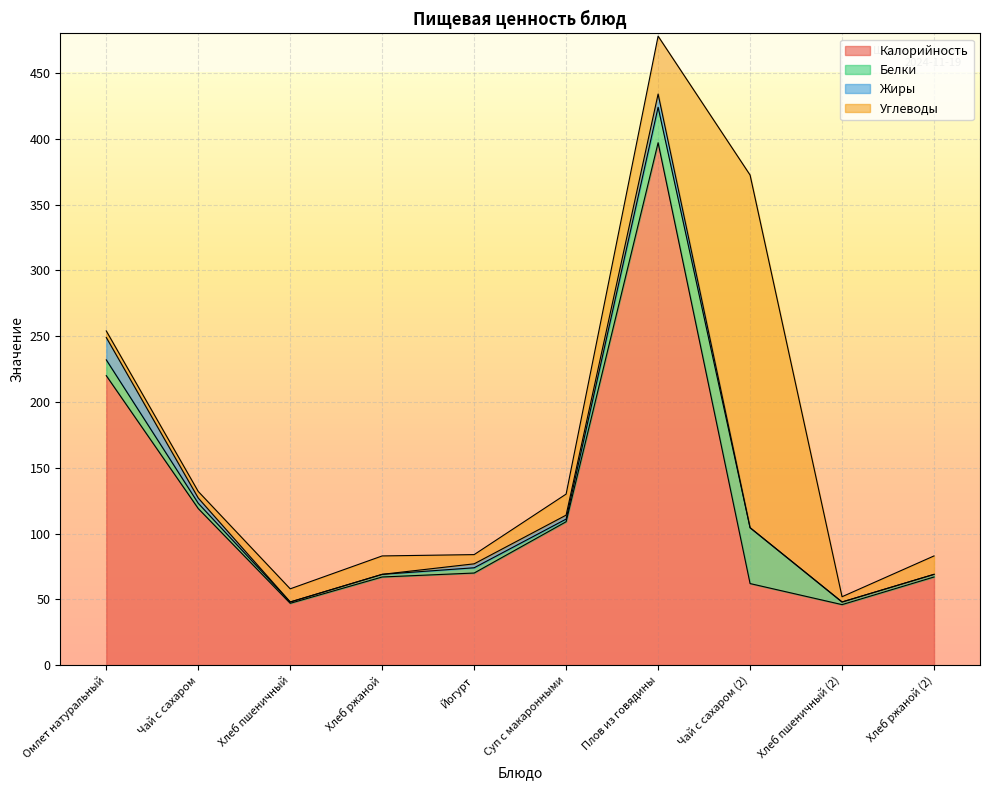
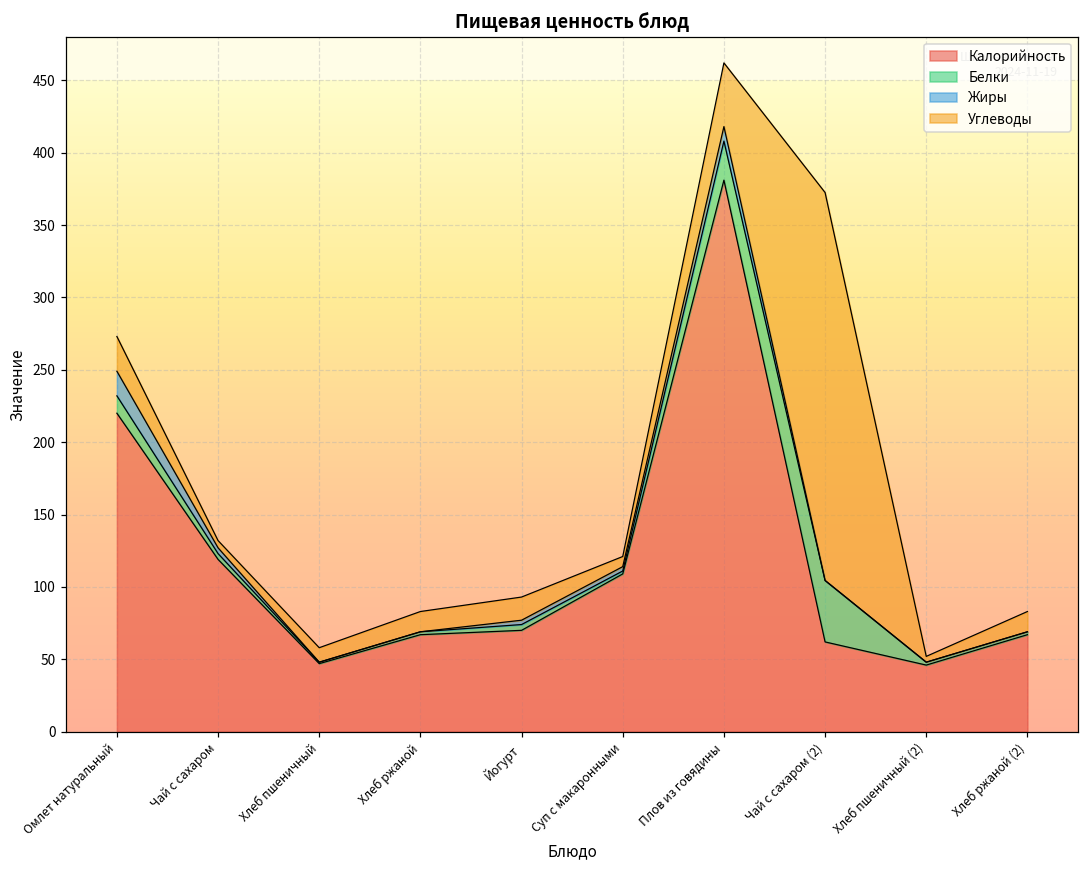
Углеводы, Омлет натуральный: 5 -> 24
Углеводы, Йогурт: 7 -> 16
Углеводы, Суп с макаронными: 16 -> 7
Калорийность, Плов из говядины: 397 -> 381
